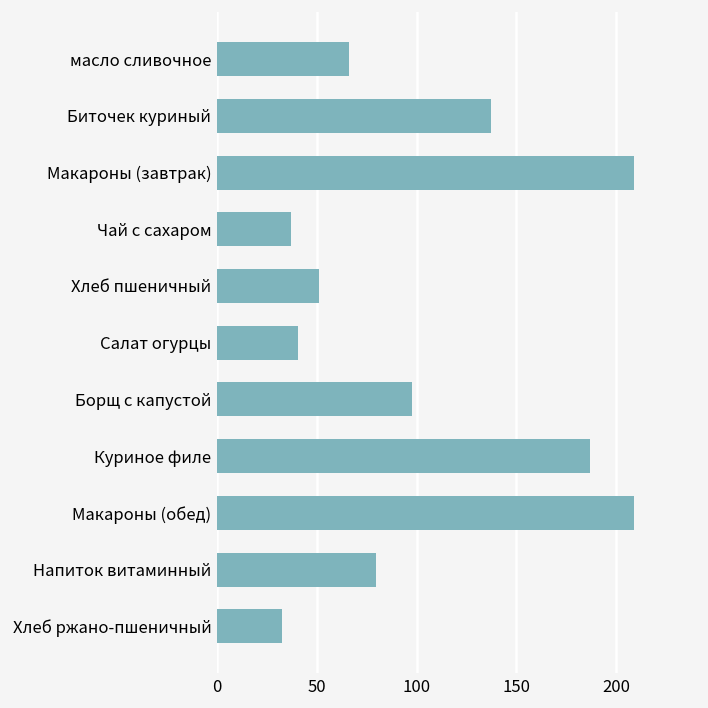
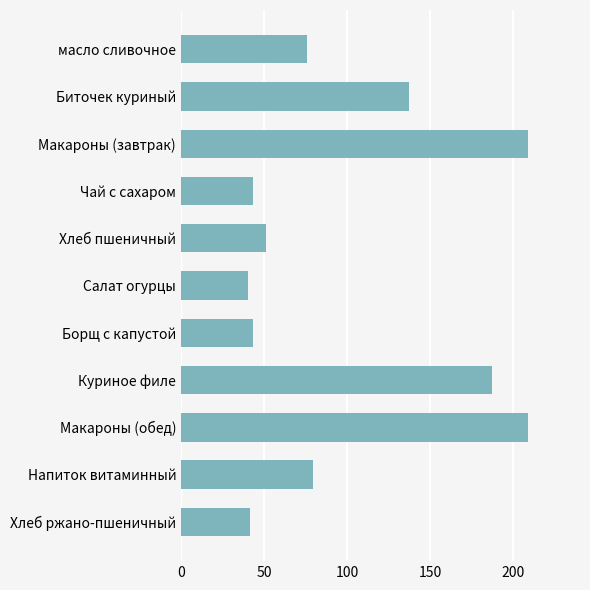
масло сливочное: 66 -> 76
Чай с сахаром: 37 -> 43
Борщ с капустой: 98 -> 43
Хлеб ржано-пшеничный: 32 -> 42
